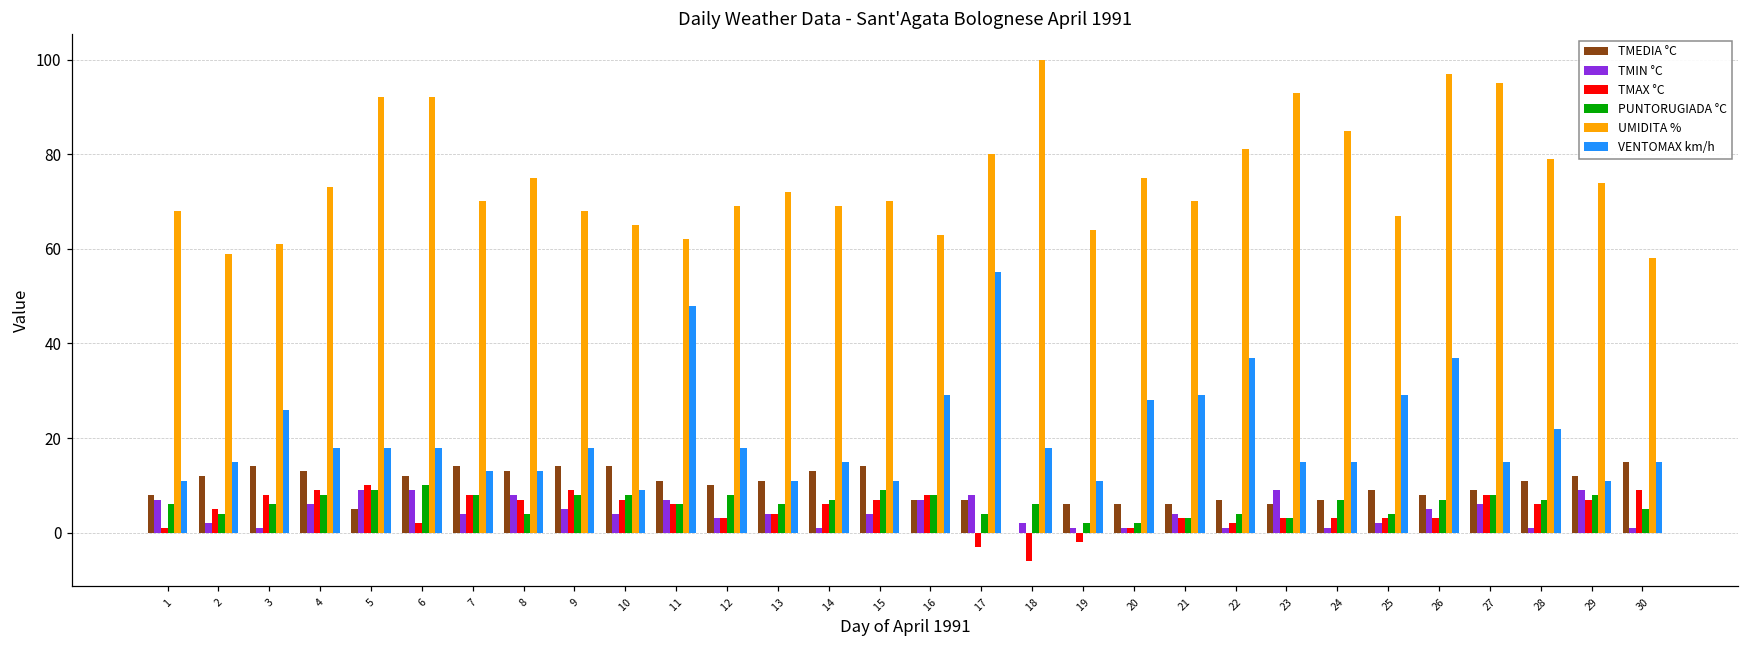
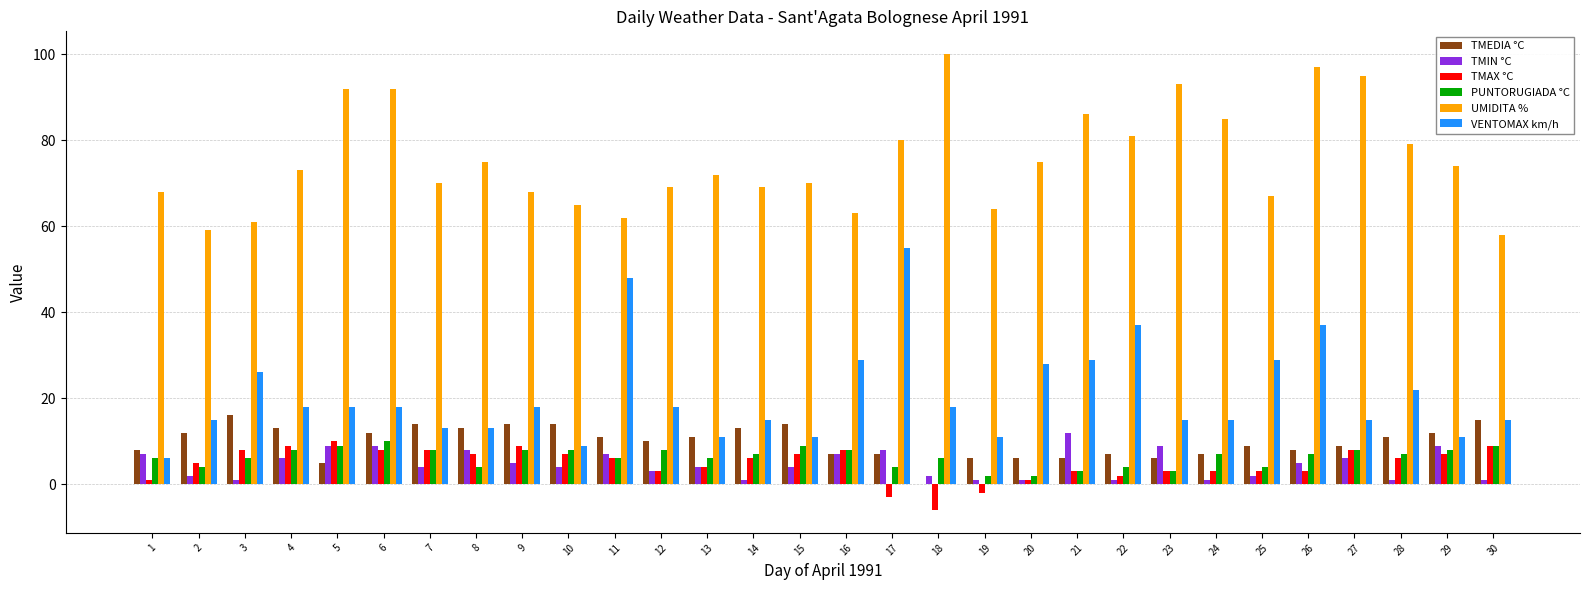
VENTOMAX km/h, 1: 11 -> 6
TMEDIA °C, 3: 14 -> 16
TMAX °C, 6: 2 -> 8
TMIN °C, 21: 4 -> 12
UMIDITA %, 21: 70 -> 86
PUNTORUGIADA °C, 30: 5 -> 9
